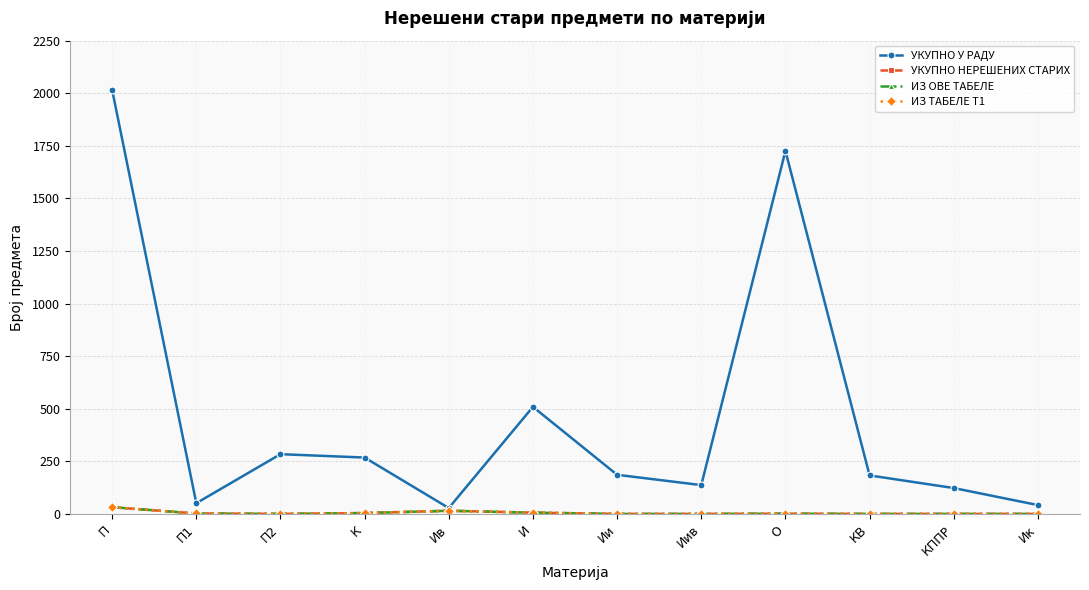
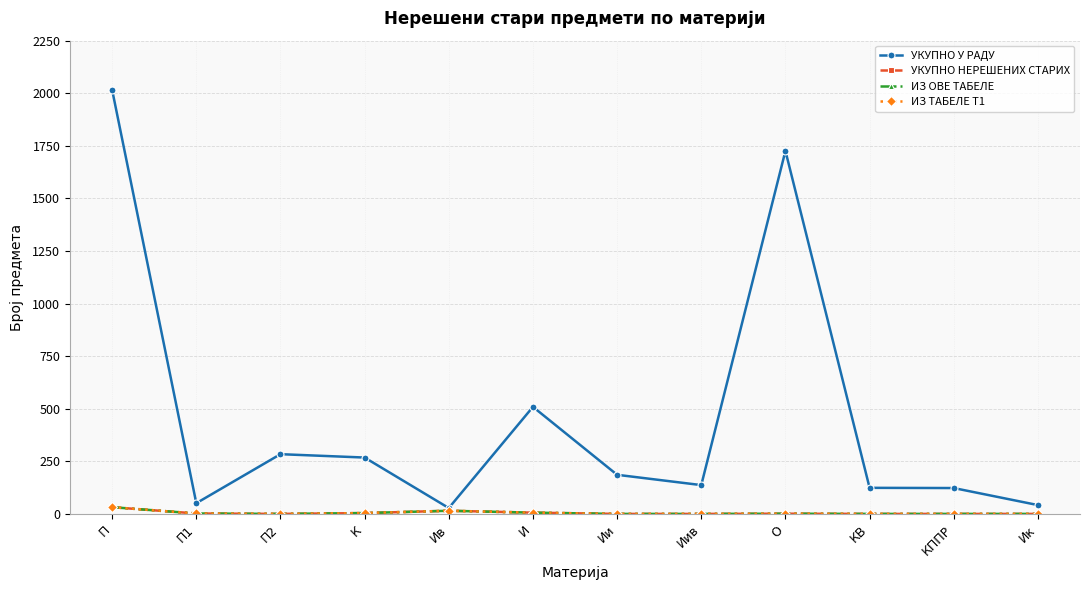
УКУПНО У РАДУ, КВ: 180 -> 120
